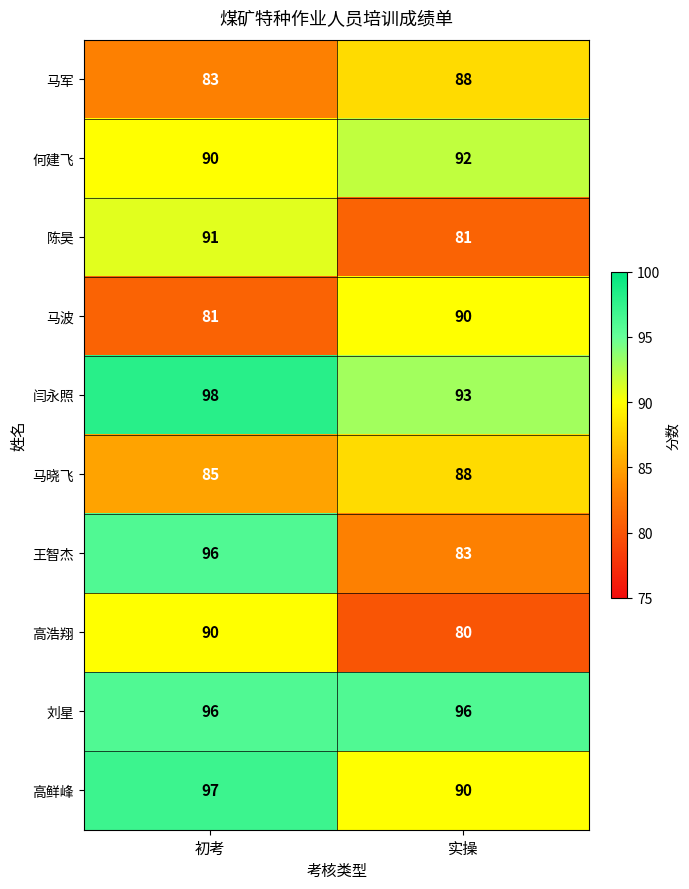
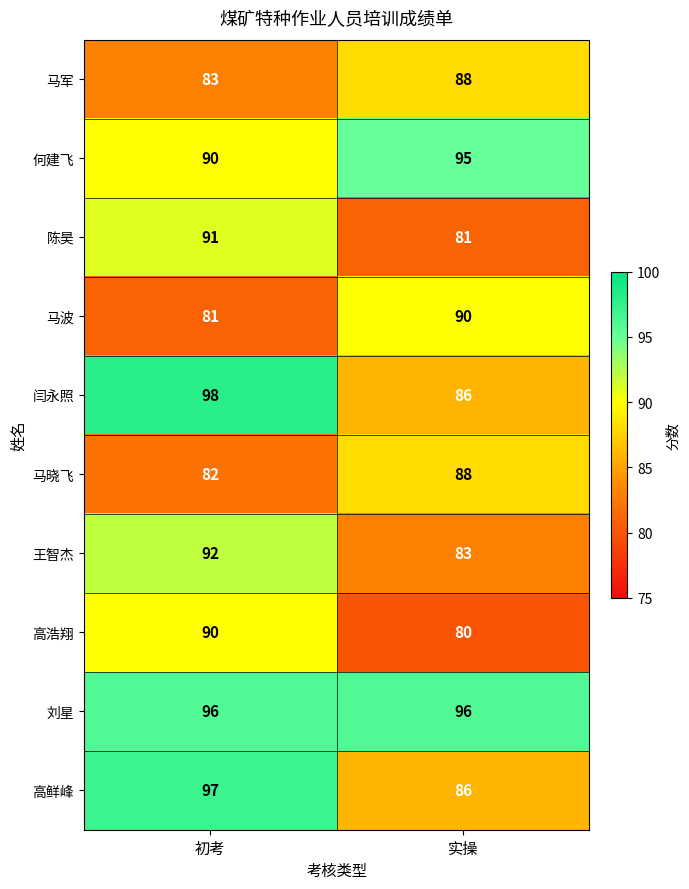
何建飞, 实操: 92 -> 95
闫永照, 实操: 93 -> 86
马晓飞, 初考: 85 -> 82
王智杰, 初考: 96 -> 92
高鲜峰, 实操: 90 -> 86
